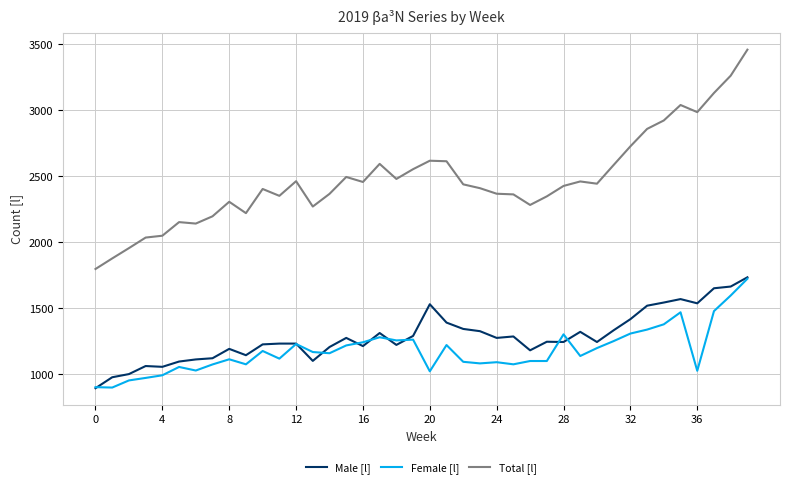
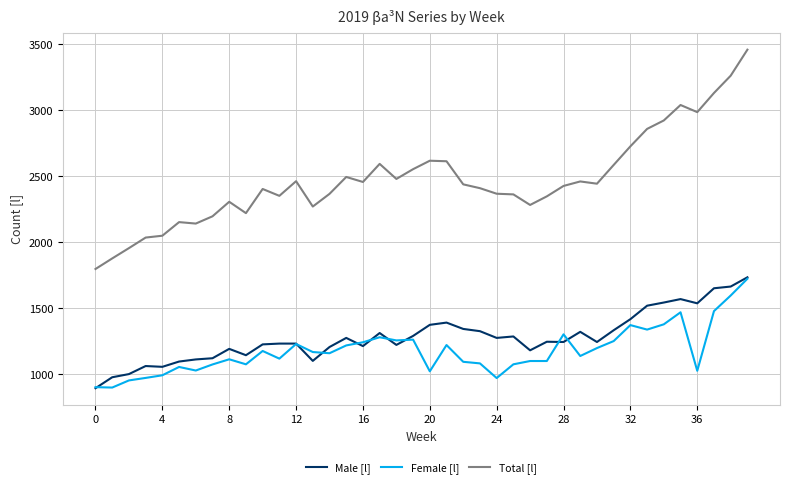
Male [l], 20: 1530 -> 1380
Female [l], 24: 1090 -> 970
Female [l], 32: 1310 -> 1370
